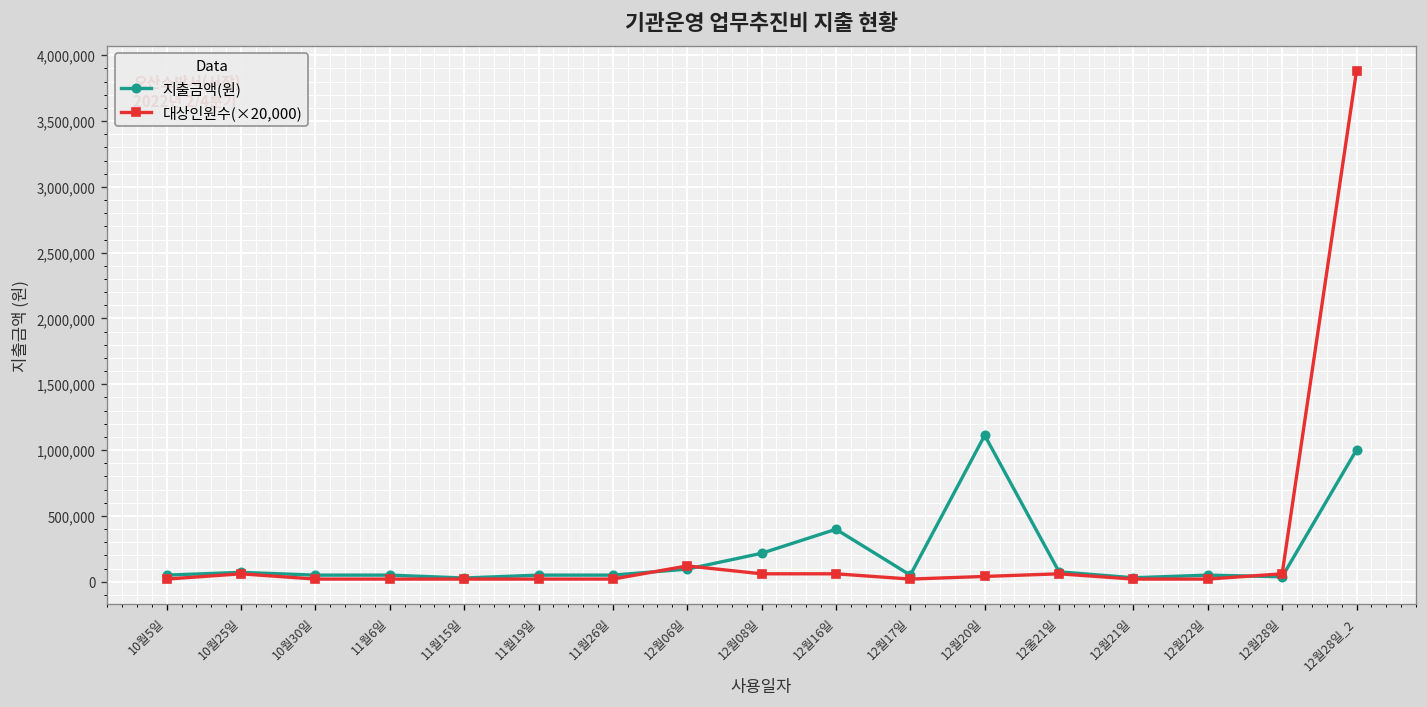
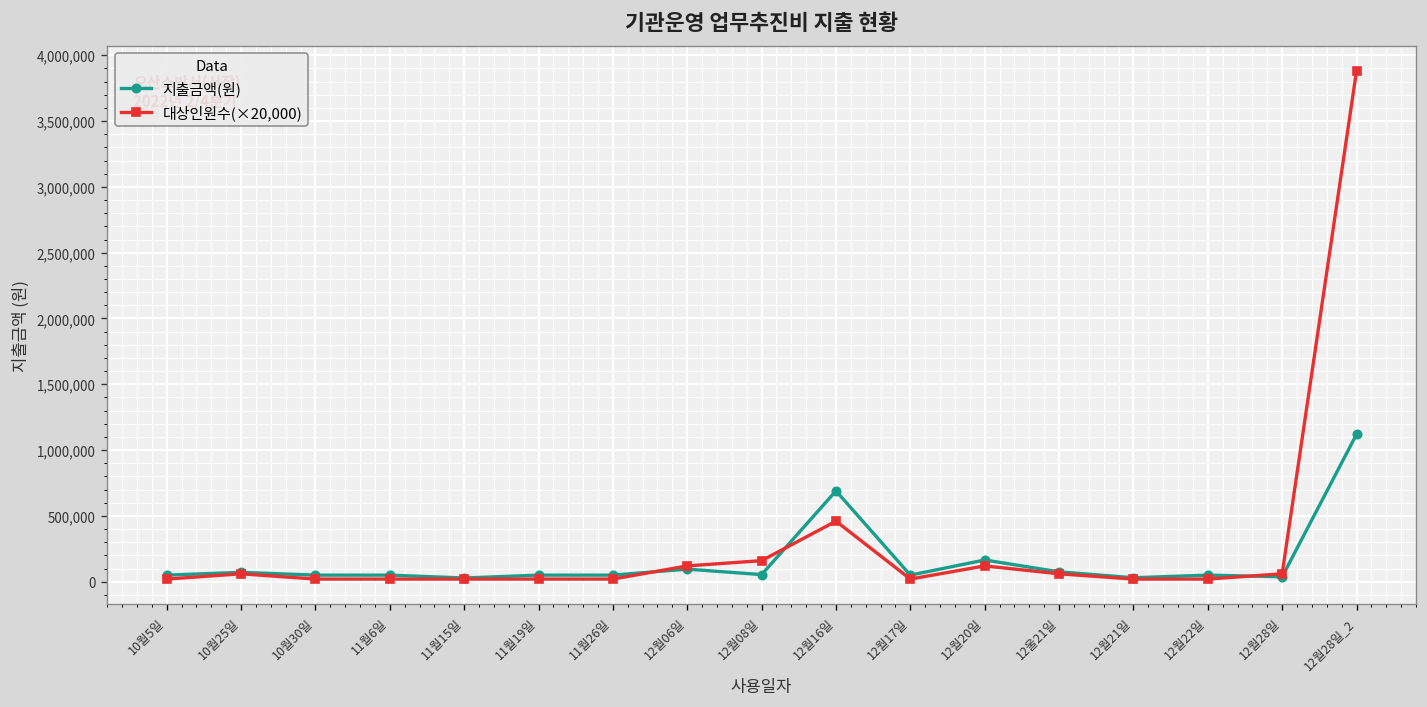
지출금액(원), 12월08일: 220,000 -> 50,000
대상인원수(×20,000), 12월08일: 60,000 -> 160,000
지출금액(원), 12월16일: 400,000 -> 690,000
대상인원수(×20,000), 12월16일: 60,000 -> 460,000
지출금액(원), 12월20일: 1,110,000 -> 170,000
대상인원수(×20,000), 12월20일: 40,000 -> 120,000
지출금액(원), 12월28일_2: 1,000,000 -> 1,120,000
